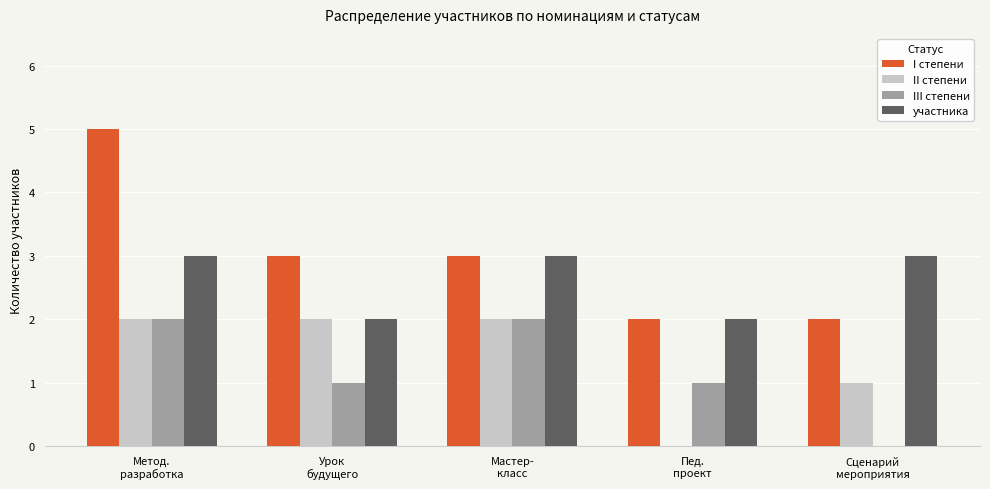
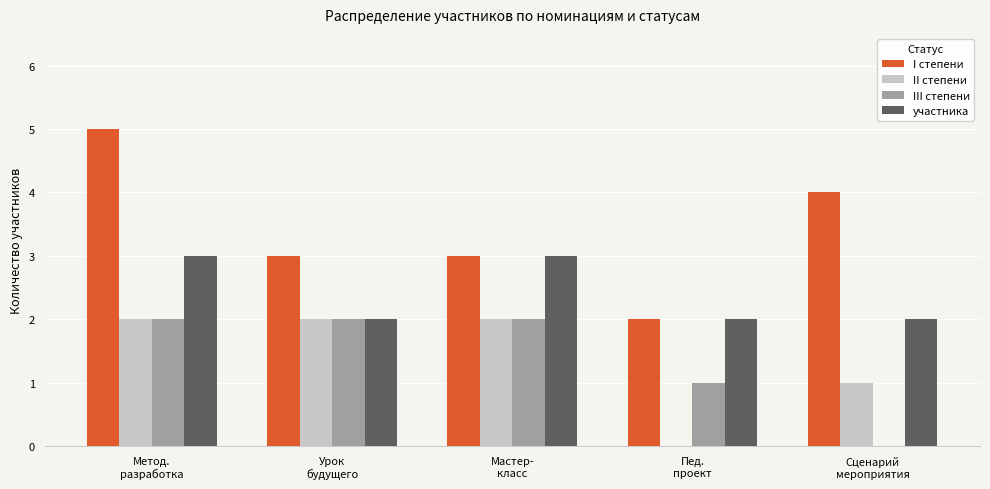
III степени, Урок будущего: 1 -> 2
I степени, Сценарий мероприятия: 2 -> 4
участника, Сценарий мероприятия: 3 -> 2
